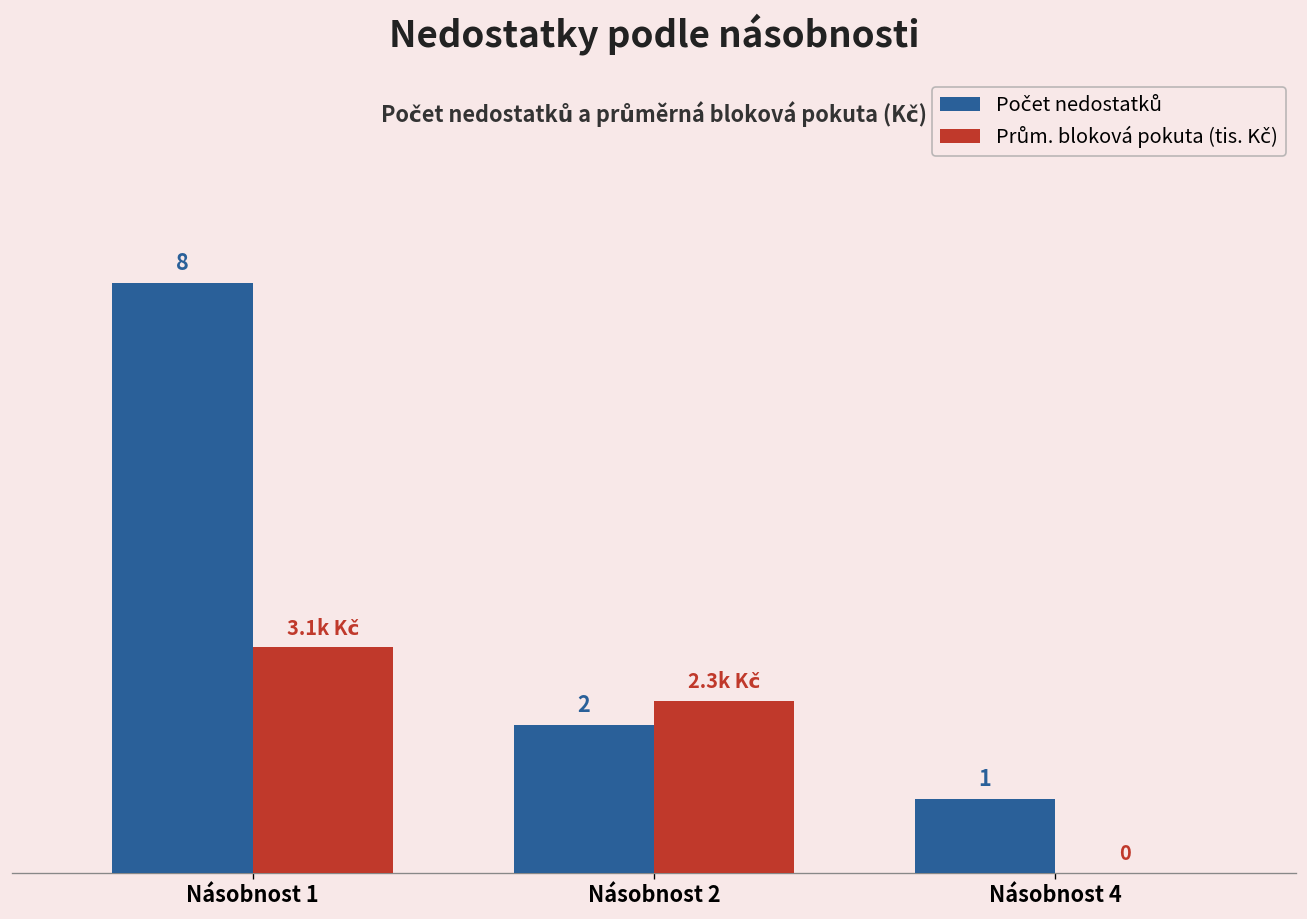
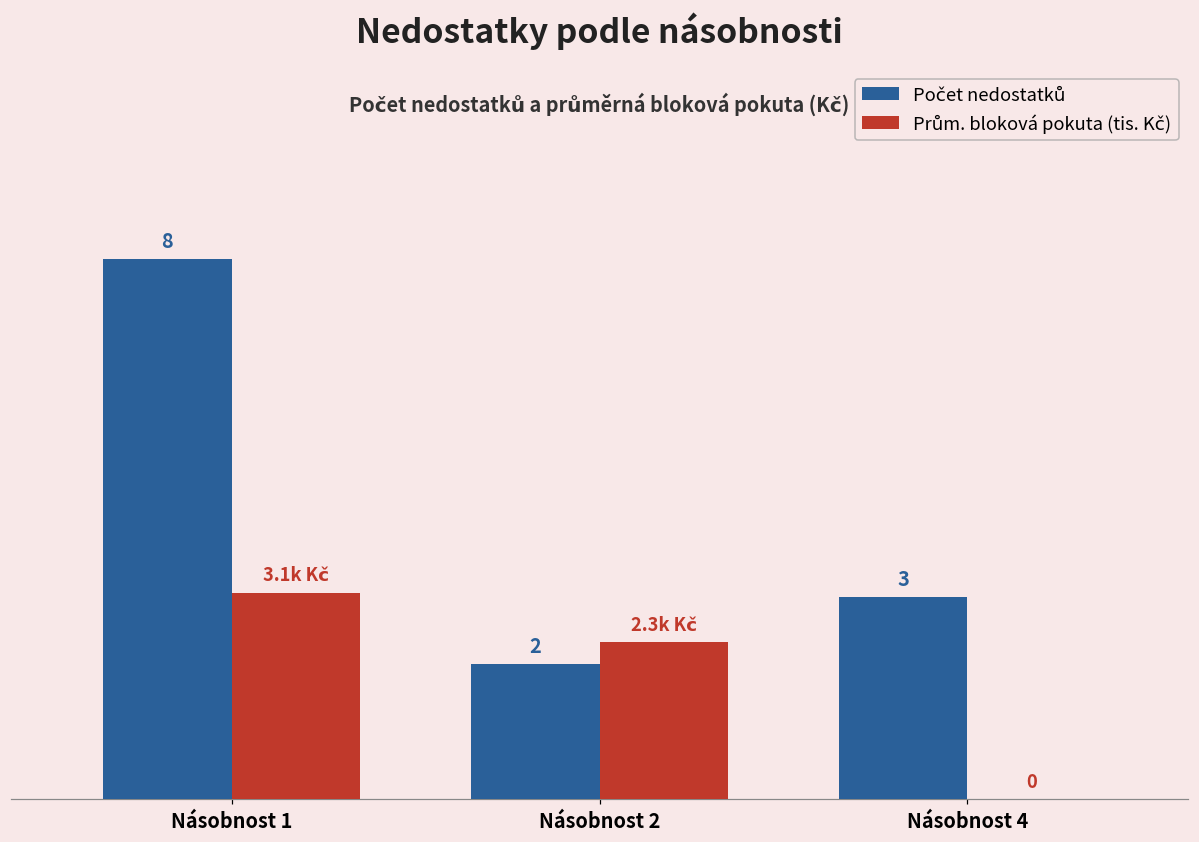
Počet nedostatků, Násobnost 4: 1 -> 3
